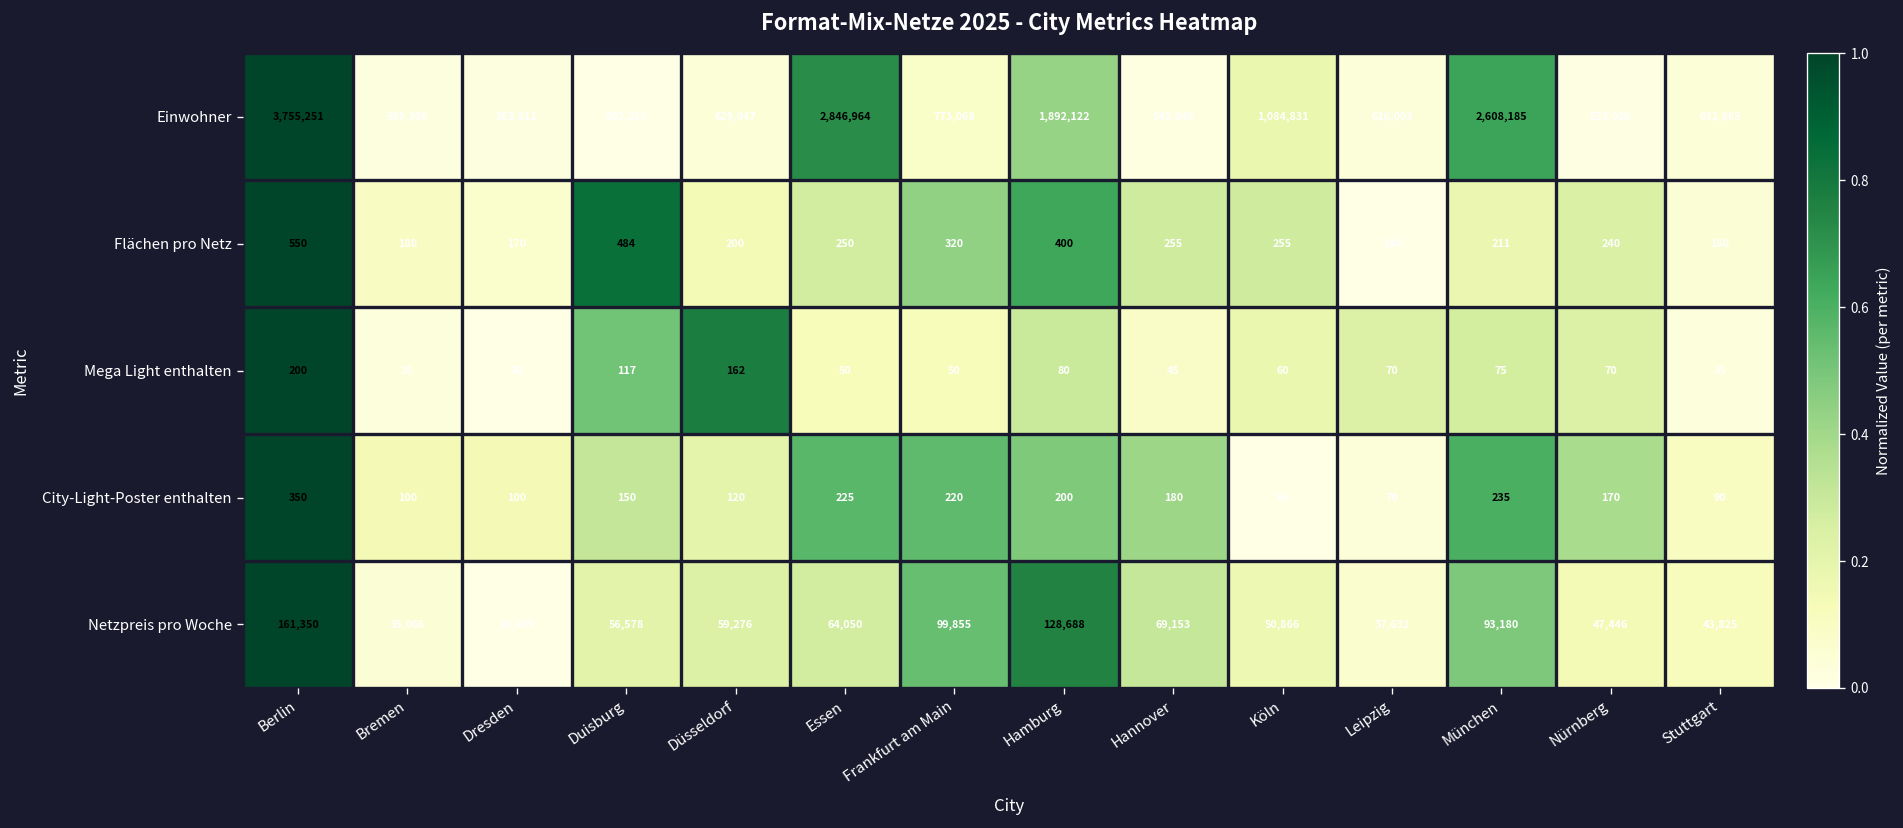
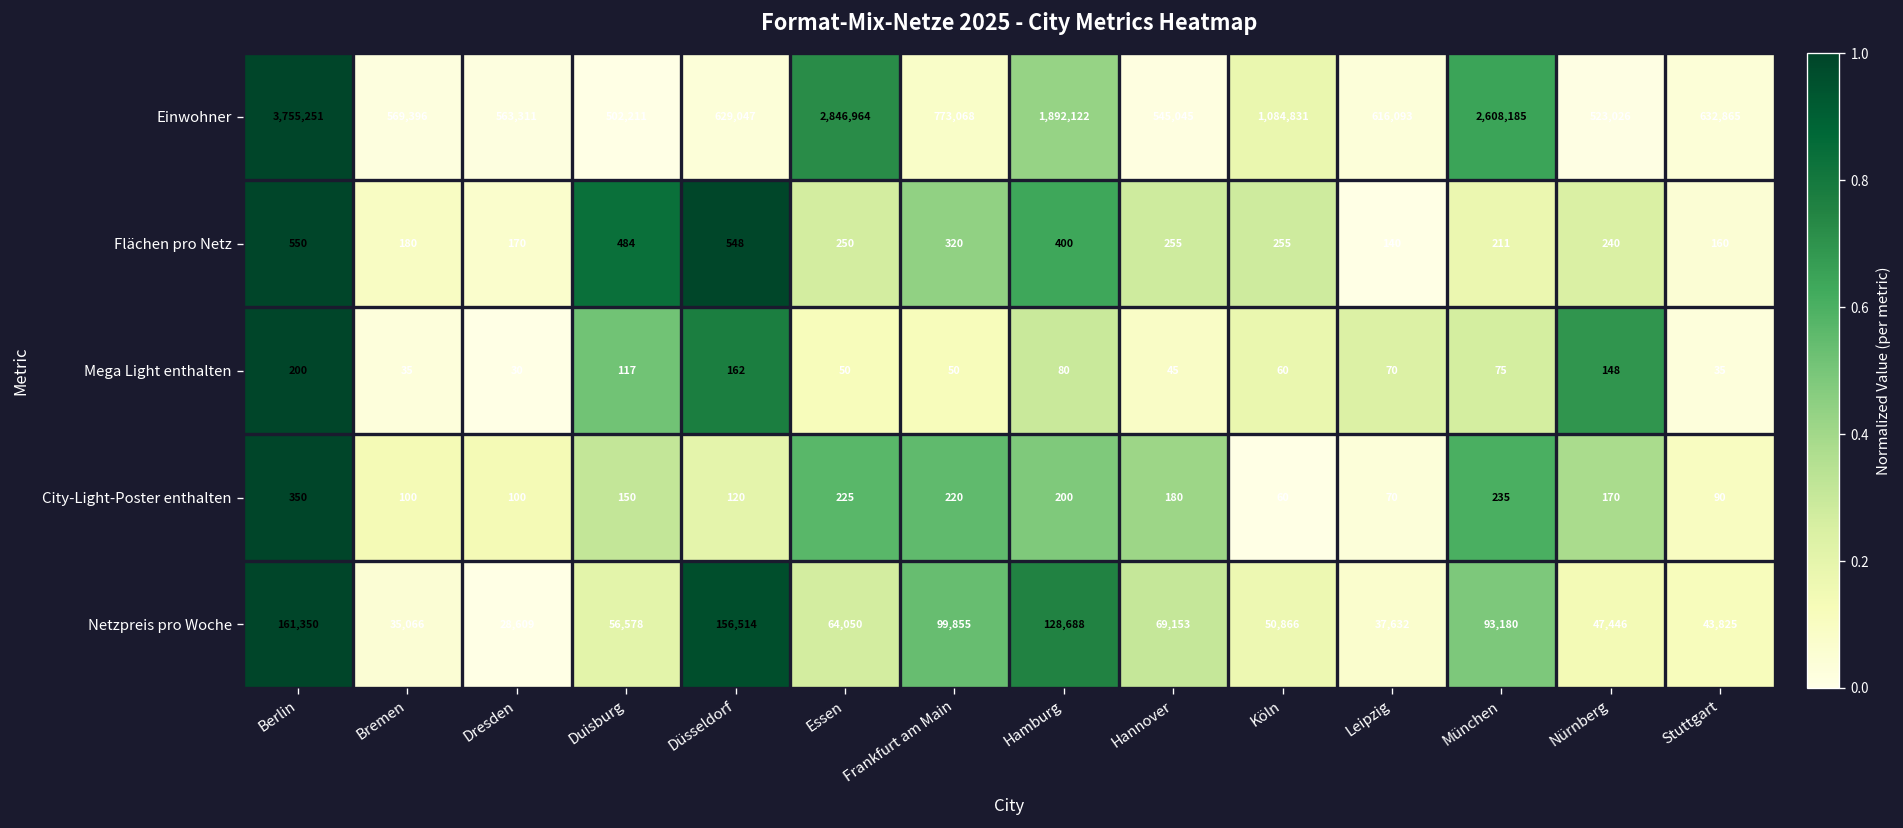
Flächen pro Netz, Düsseldorf: 200 -> 548
Mega Light enthalten, Nürnberg: 70 -> 148
Netzpreis pro Woche, Düsseldorf: 59,276 -> 156,514
